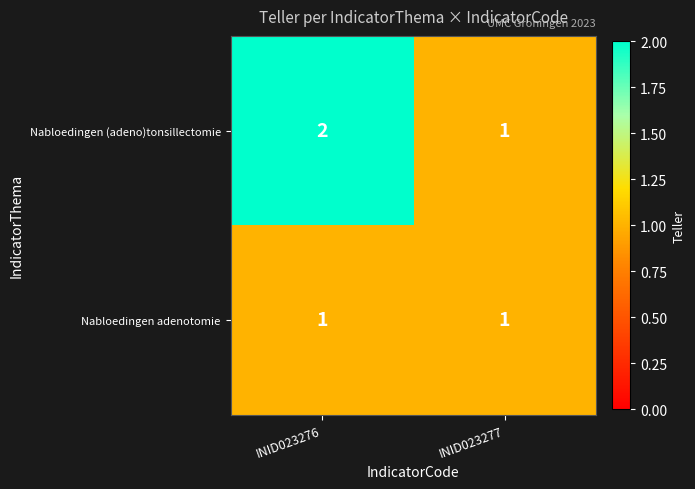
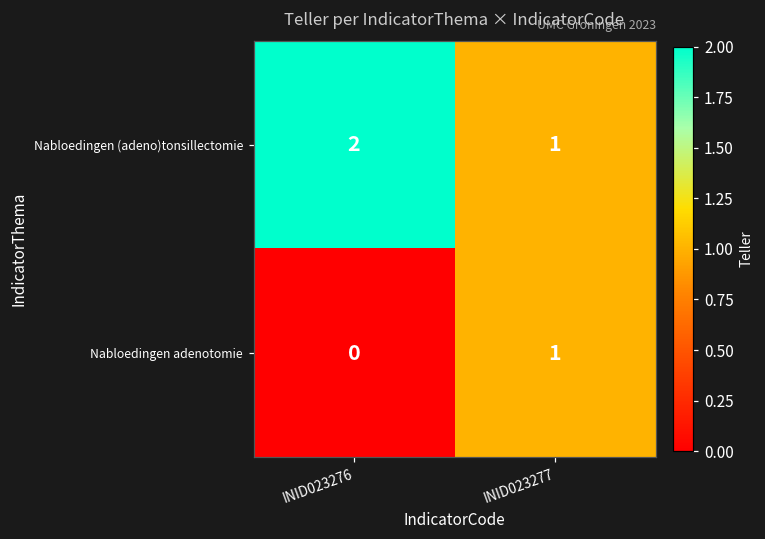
Nabloedingen adenotomie, INID023276: 1 -> 0
